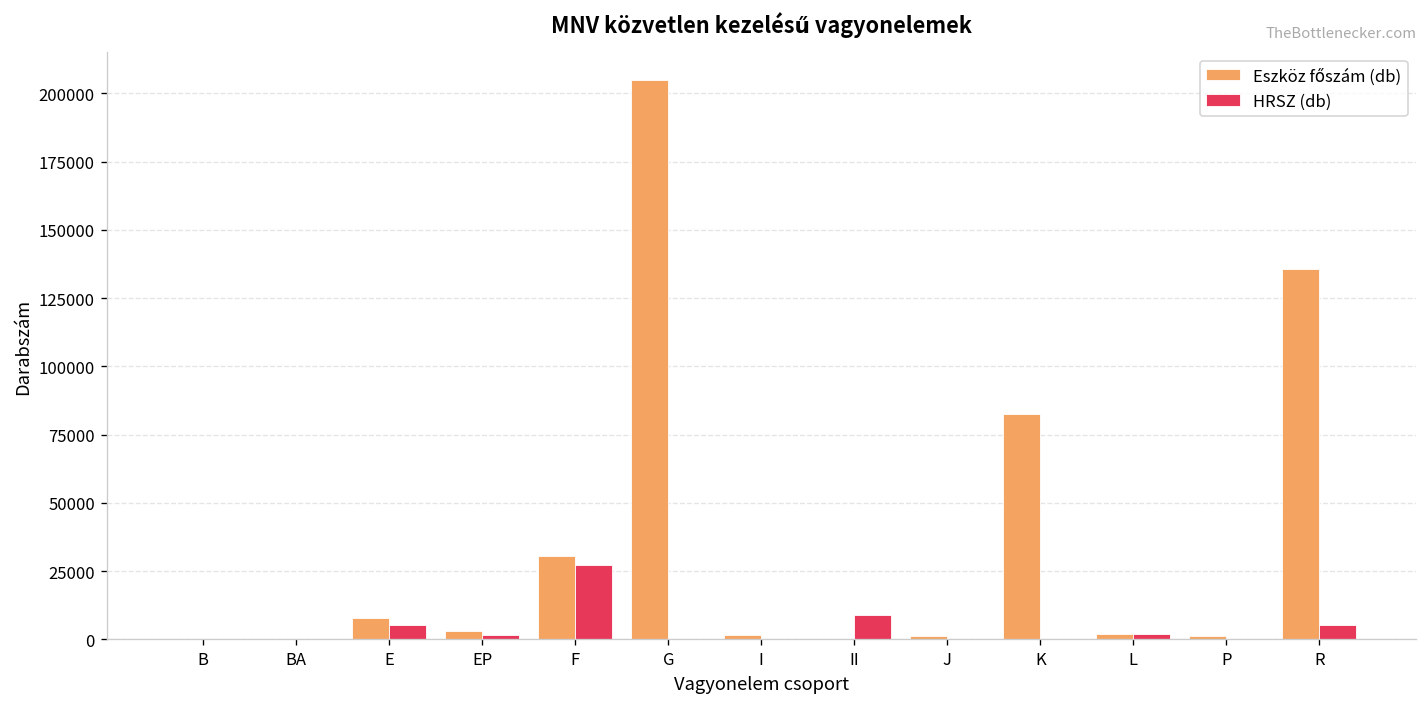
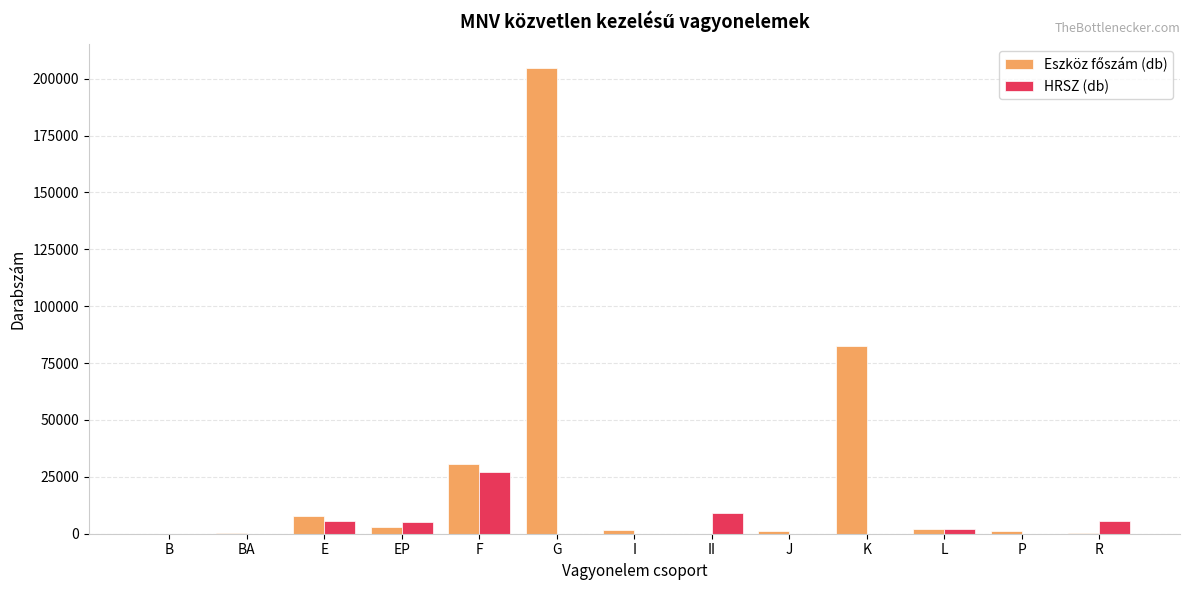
HRSZ (db), EP: 1000 -> 5000
Eszköz főszám (db), R: 136000 -> 1000
